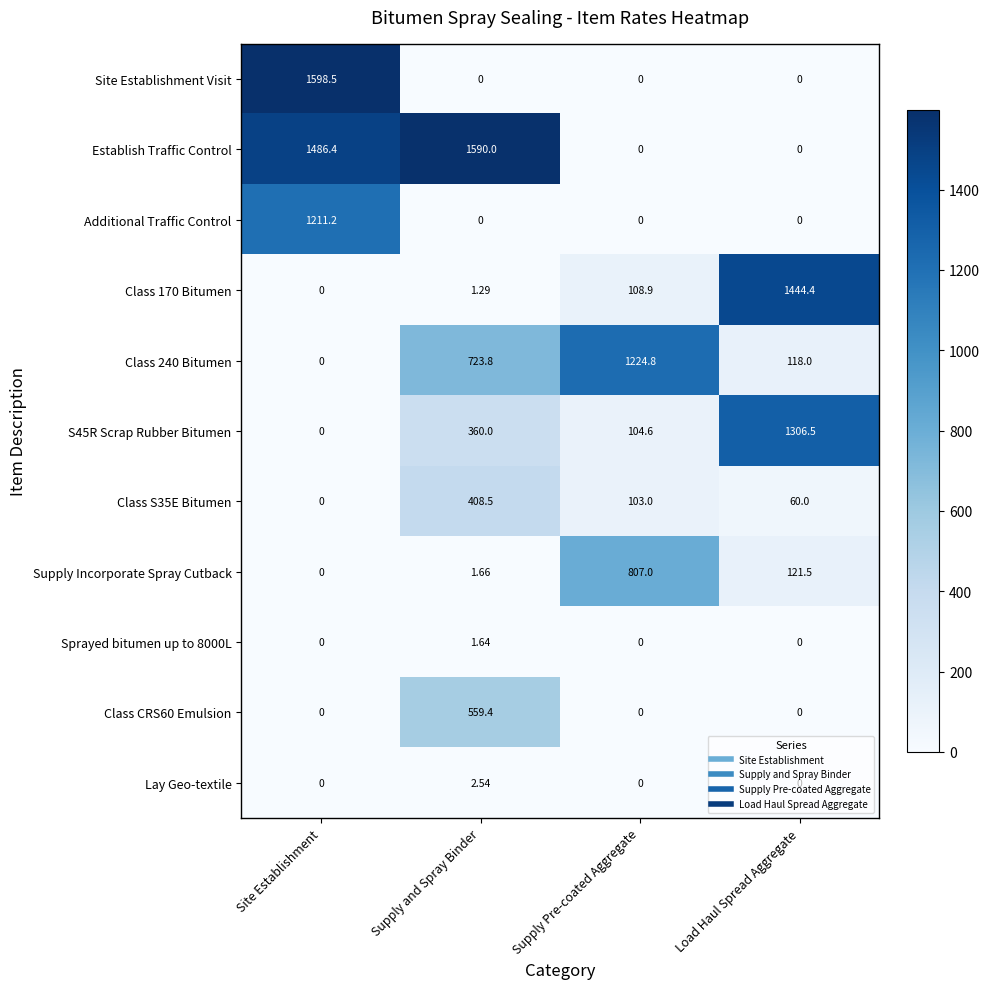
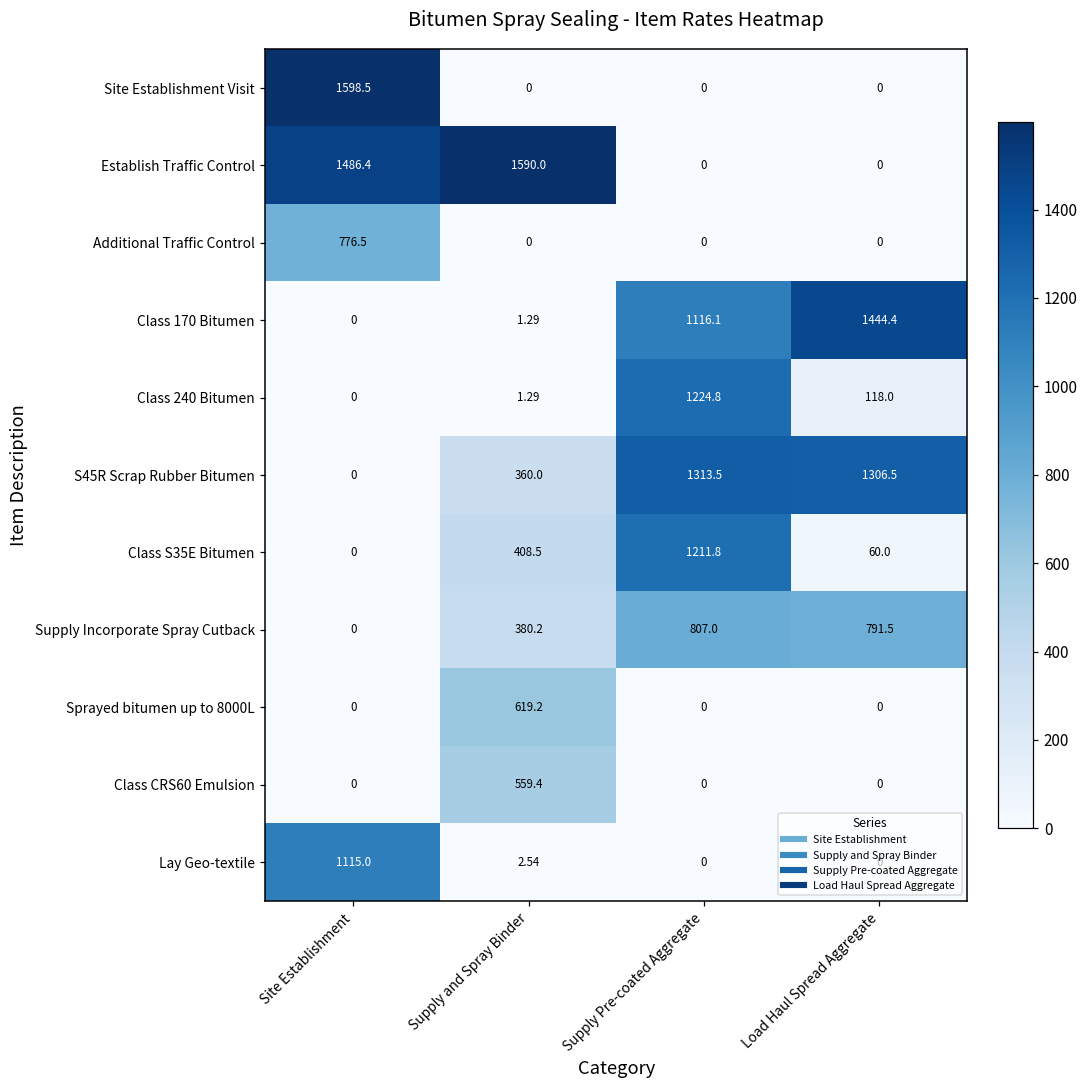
Additional Traffic Control, Site Establishment: 1211.2 -> 776.5
Class 170 Bitumen, Supply Pre-coated Aggregate: 108.9 -> 1116.1
Class 240 Bitumen, Supply and Spray Binder: 723.8 -> 1.29
S45R Scrap Rubber Bitumen, Supply Pre-coated Aggregate: 104.6 -> 1313.5
Class S35E Bitumen, Supply Pre-coated Aggregate: 103.0 -> 1211.8
Supply Incorporate Spray Cutback, Supply and Spray Binder: 1.66 -> 380.2
Supply Incorporate Spray Cutback, Load Haul Spread Aggregate: 121.5 -> 791.5
Sprayed bitumen up to 8000L, Supply and Spray Binder: 1.64 -> 619.2
Lay Geo-textile, Site Establishment: 0 -> 1115.0
